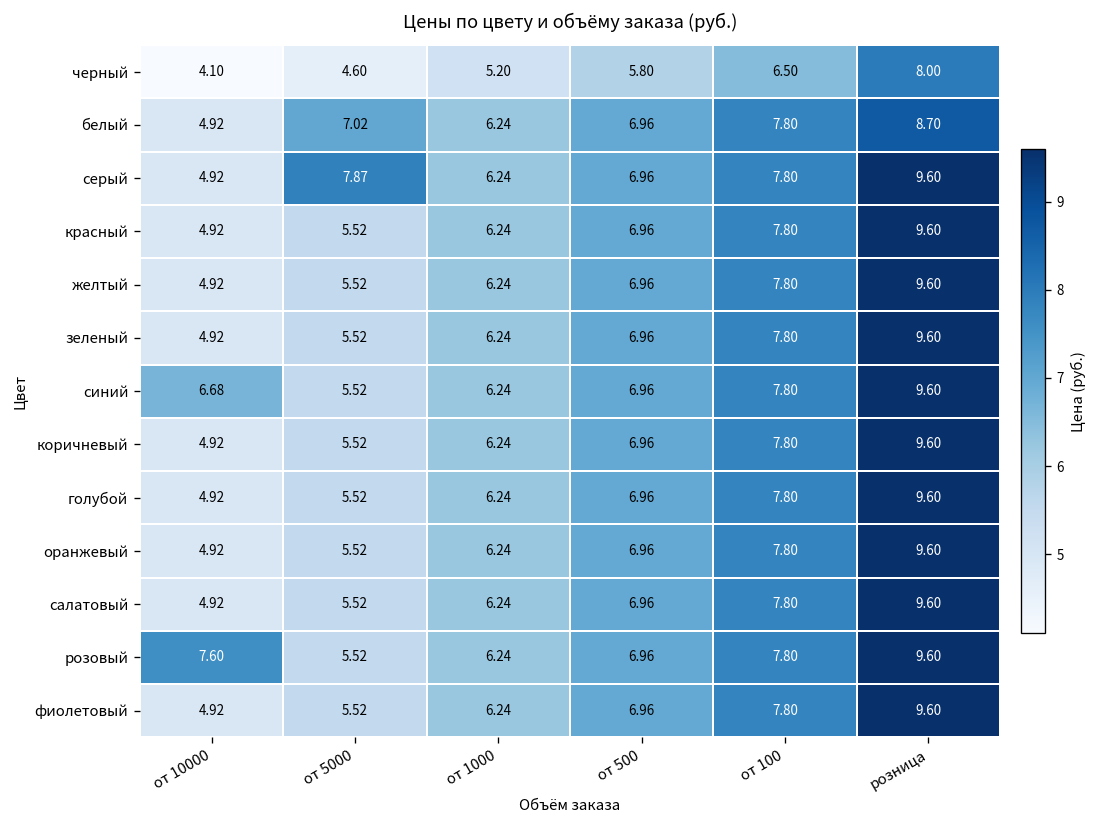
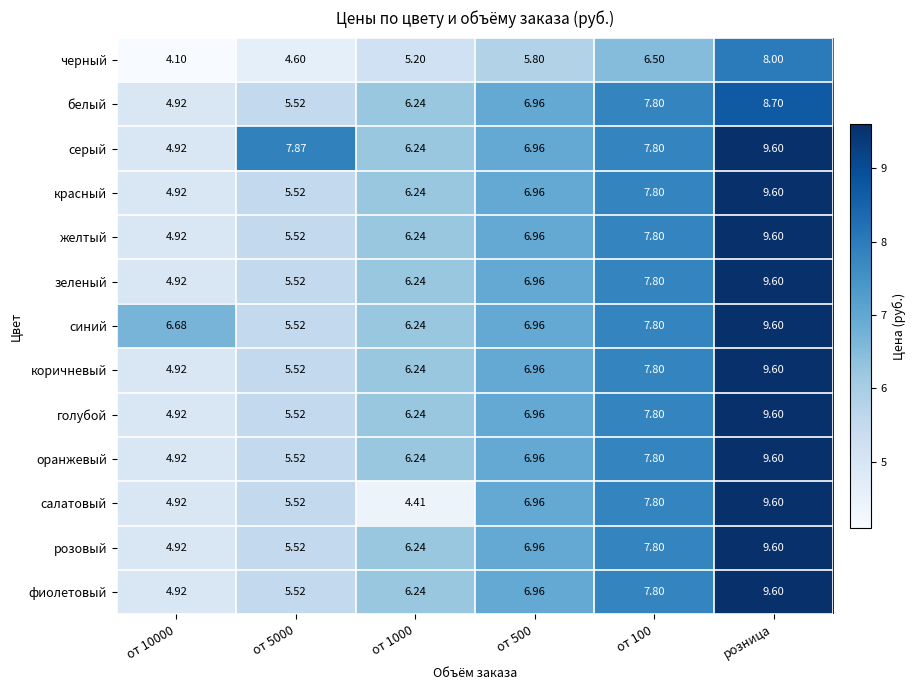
белый, от 5000: 7.02 -> 5.52
салатовый, от 1000: 6.24 -> 4.41
розовый, от 10000: 7.60 -> 4.92
